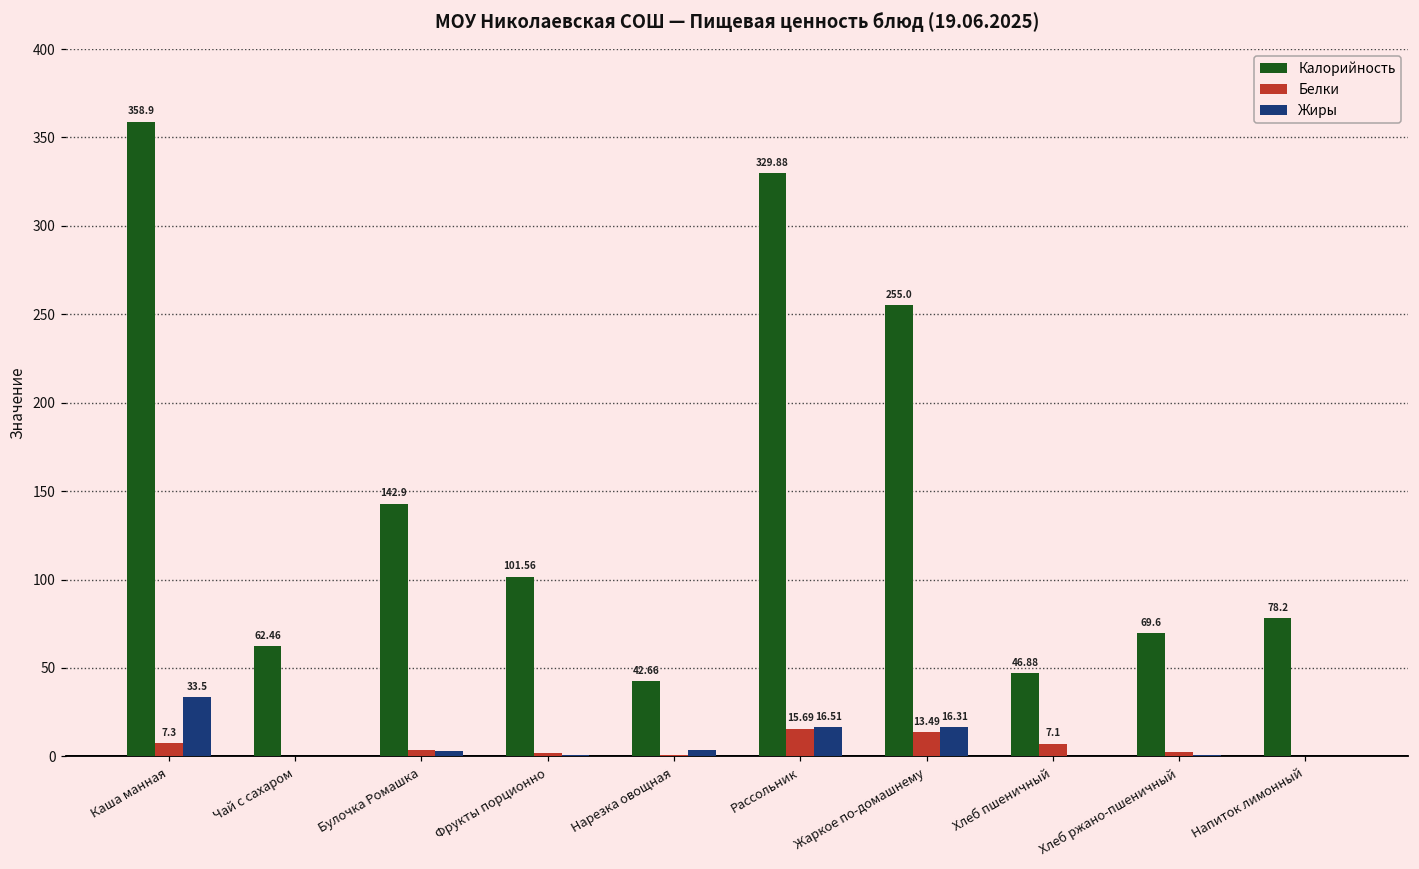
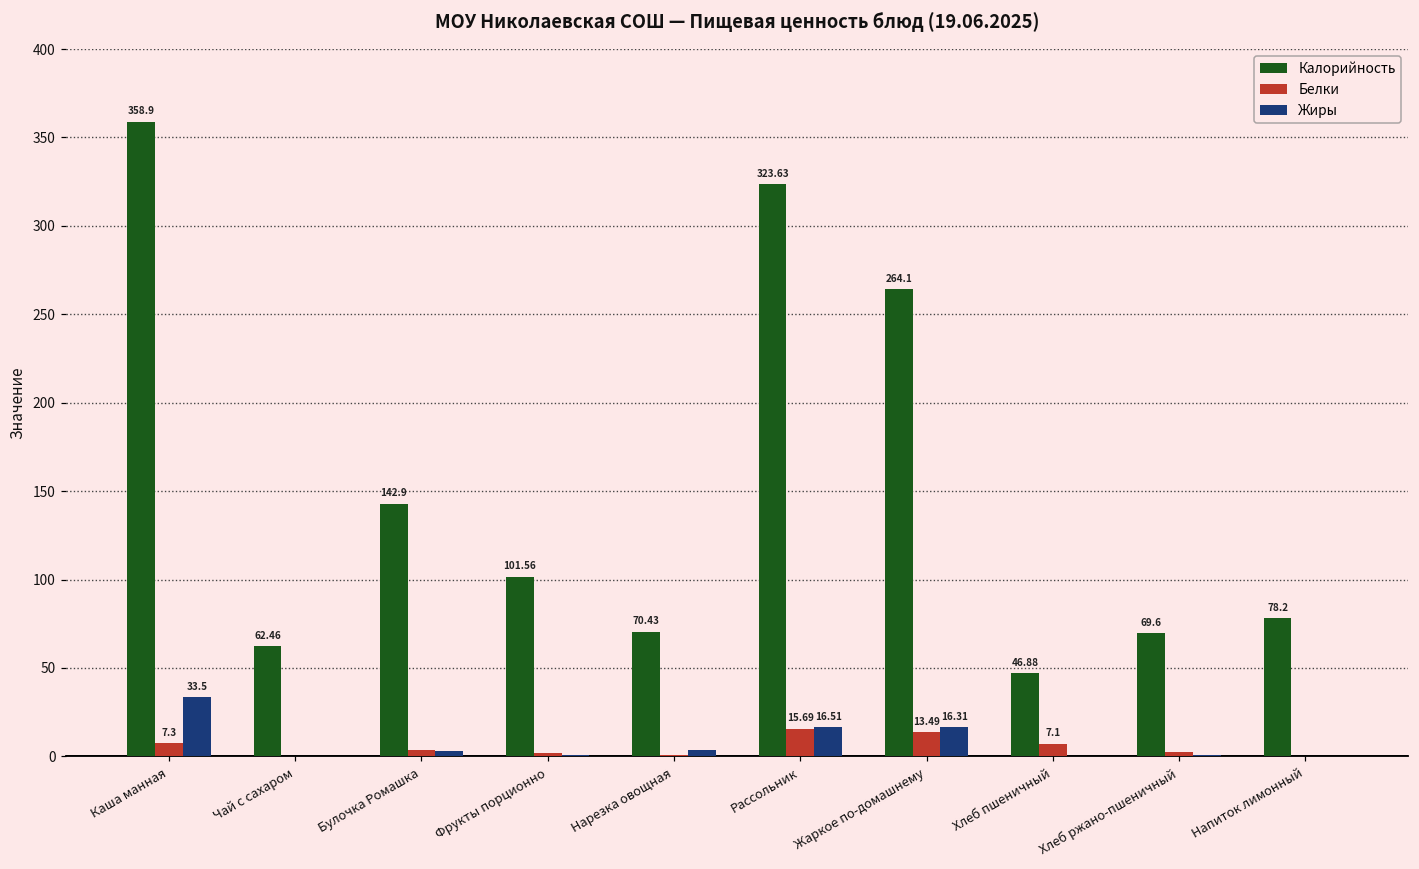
Калорийность, Нарезка овощная: 42.66 -> 70.43
Калорийность, Рассольник: 329.88 -> 323.63
Калорийность, Жаркое по-домашнему: 255.0 -> 264.1
